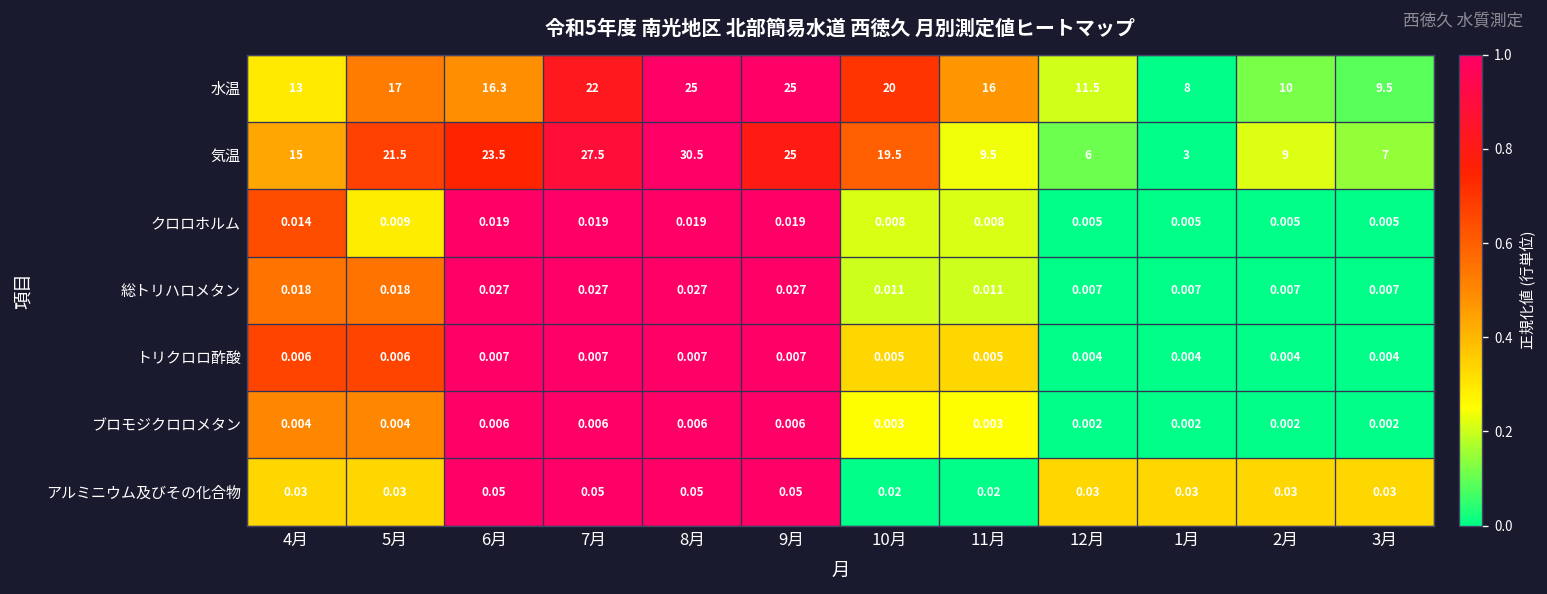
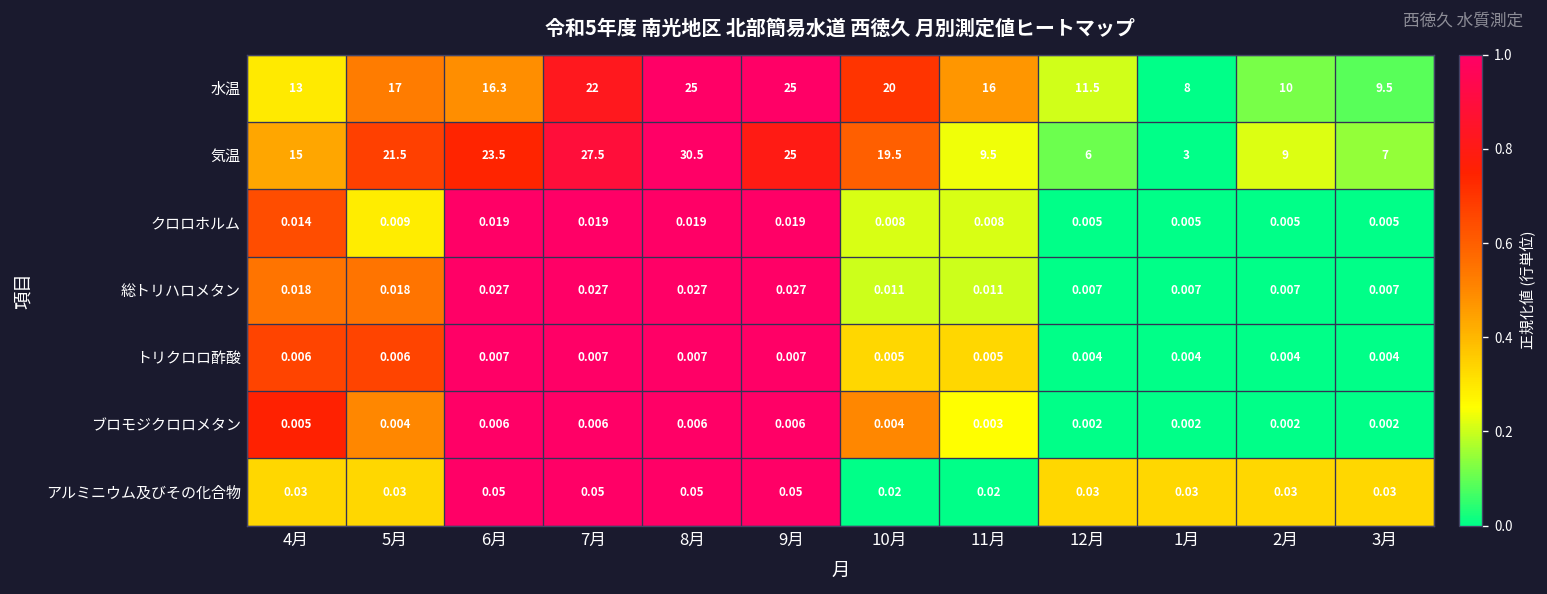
ブロモジクロロメタン, 4月: 0.004 -> 0.005
ブロモジクロロメタン, 10月: 0.003 -> 0.004
